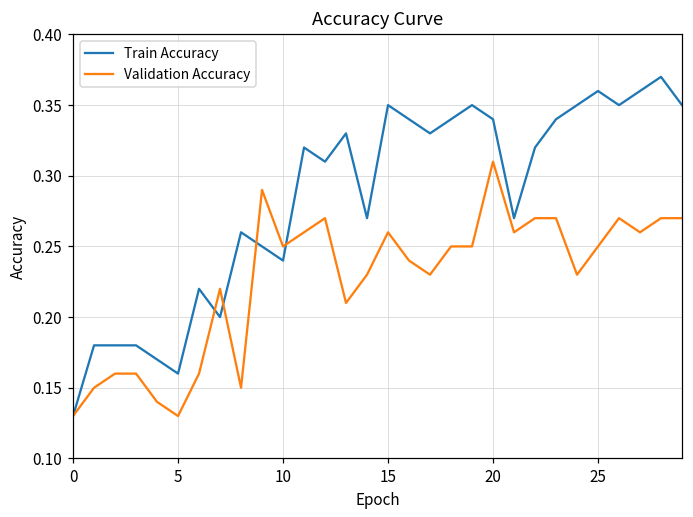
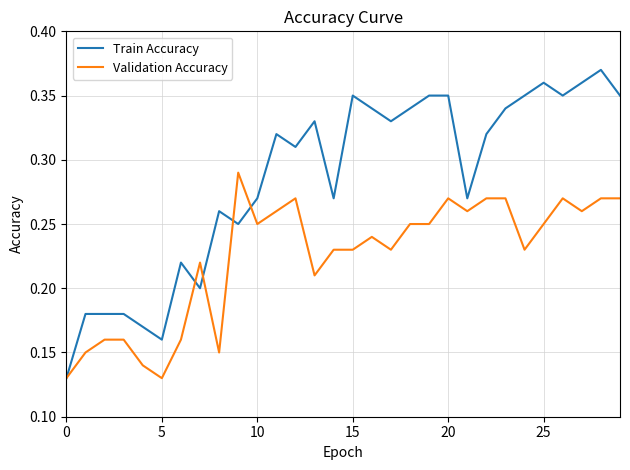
Train Accuracy, 10: 0.24 -> 0.27
Validation Accuracy, 15: 0.26 -> 0.23
Train Accuracy, 20: 0.34 -> 0.35
Validation Accuracy, 20: 0.31 -> 0.27
